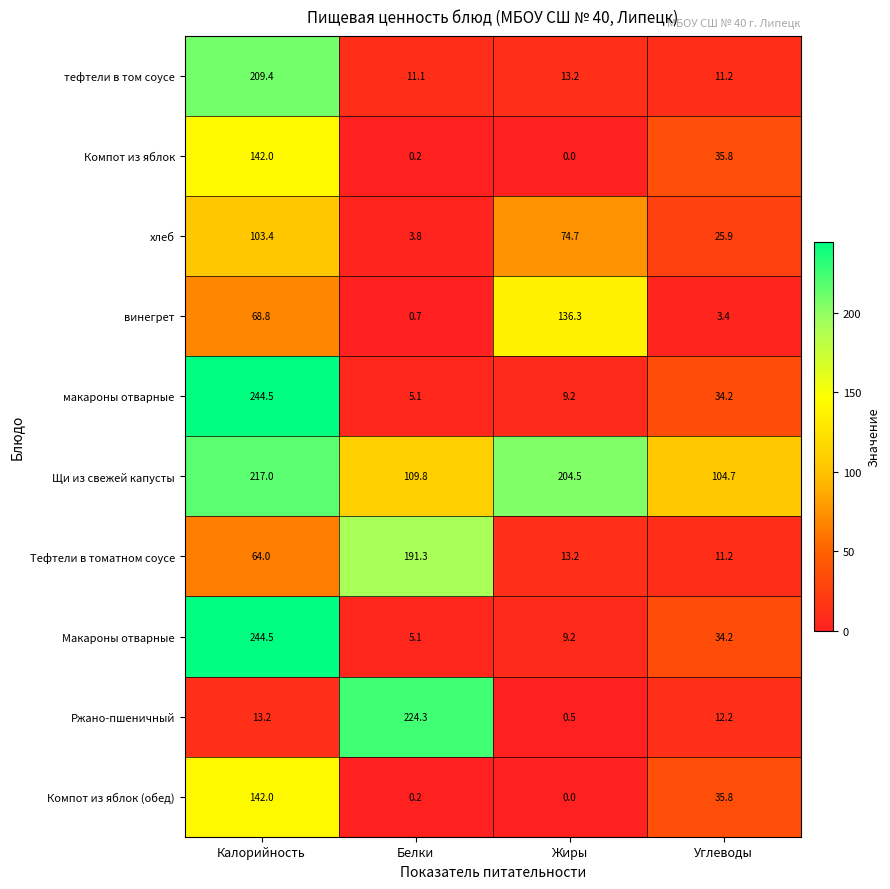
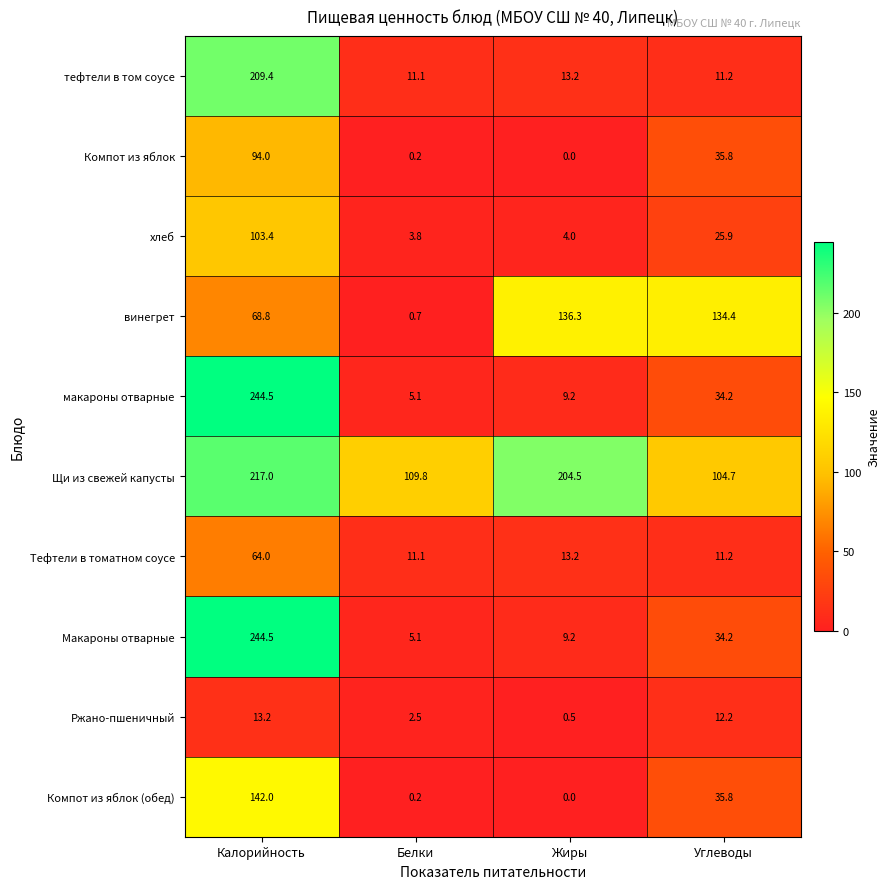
Компот из яблок, Калорийность: 142.0 -> 94.0
хлеб, Жиры: 74.7 -> 4.0
винегрет, Углеводы: 3.4 -> 134.4
Тефтели в томатном соусе, Белки: 191.3 -> 11.1
Ржано-пшеничный, Белки: 224.3 -> 2.5
